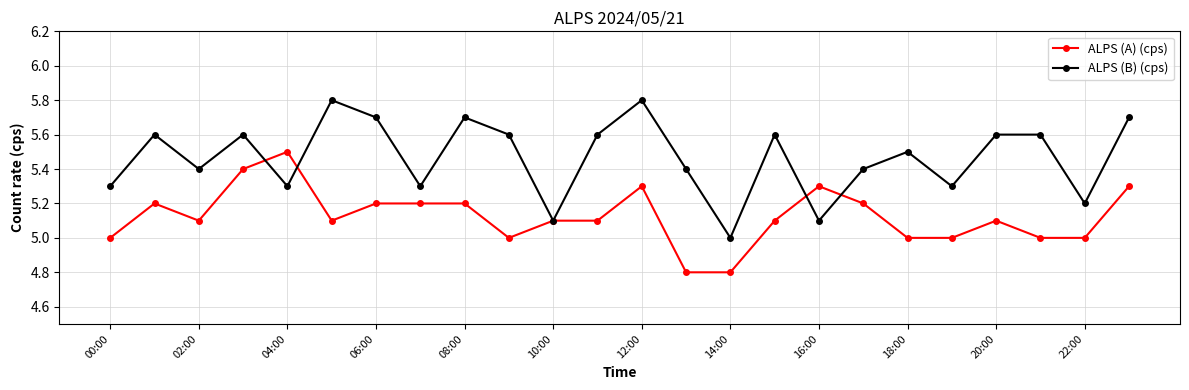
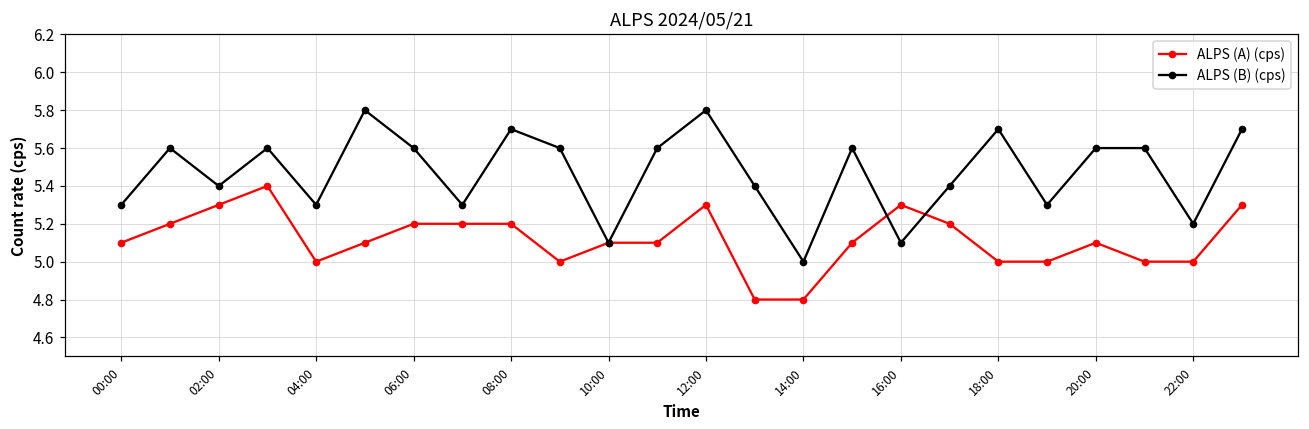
ALPS (A) (cps), 00:00: 5.0 -> 5.1
ALPS (A) (cps), 02:00: 5.1 -> 5.3
ALPS (A) (cps), 04:00: 5.5 -> 5.0
ALPS (B) (cps), 06:00: 5.7 -> 5.6
ALPS (B) (cps), 18:00: 5.5 -> 5.7
